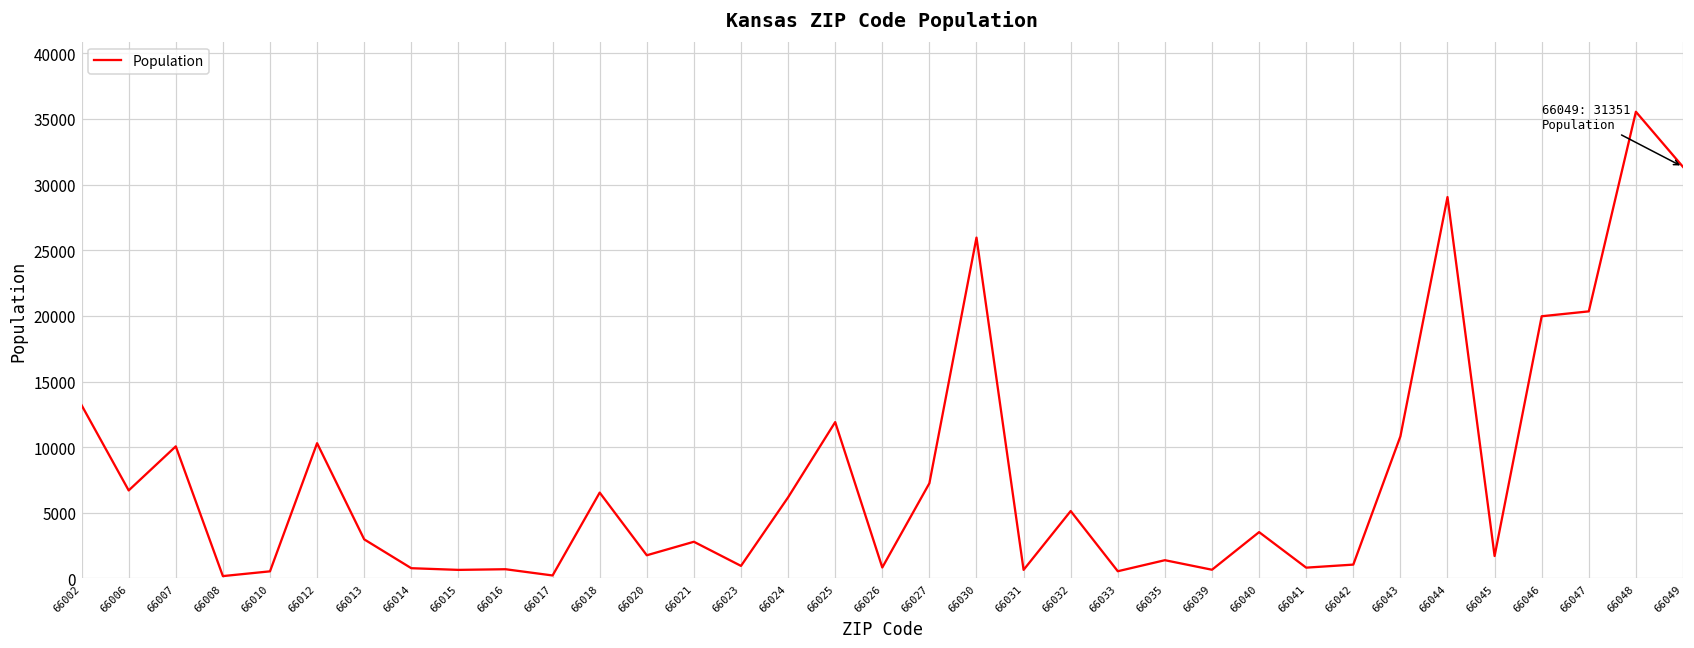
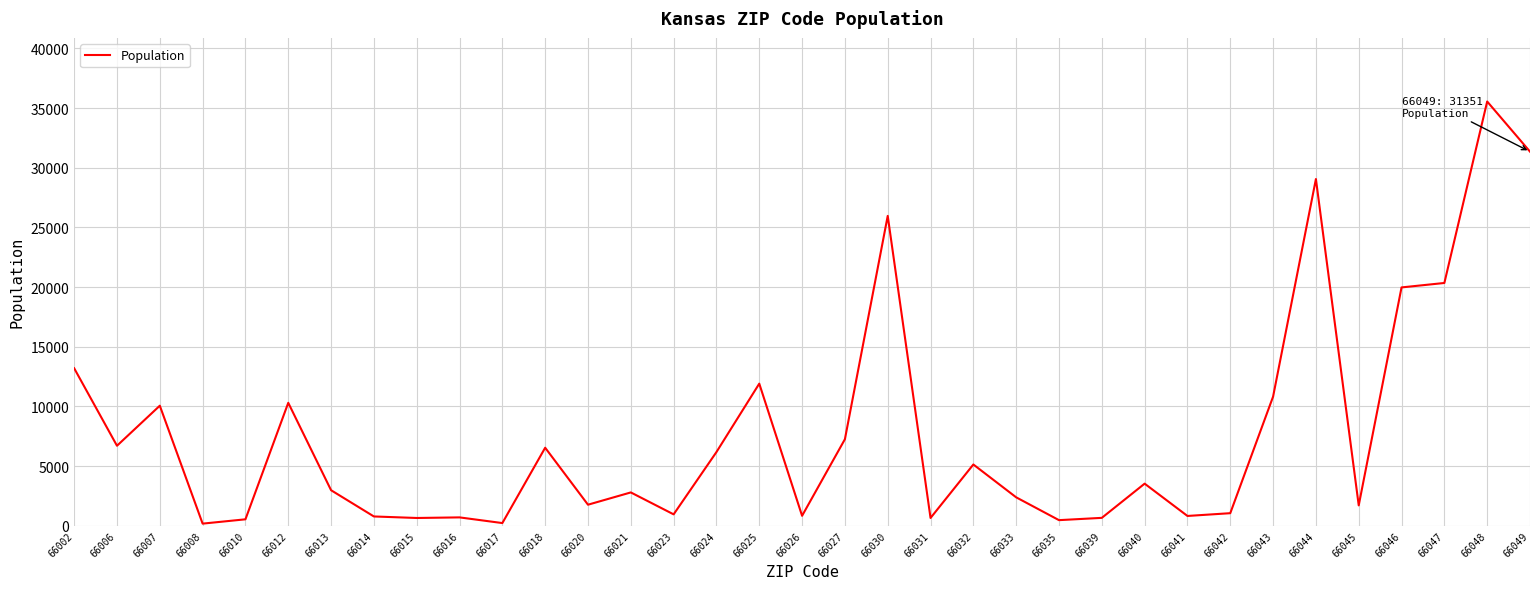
66033: 500 -> 2400
66035: 1400 -> 500
